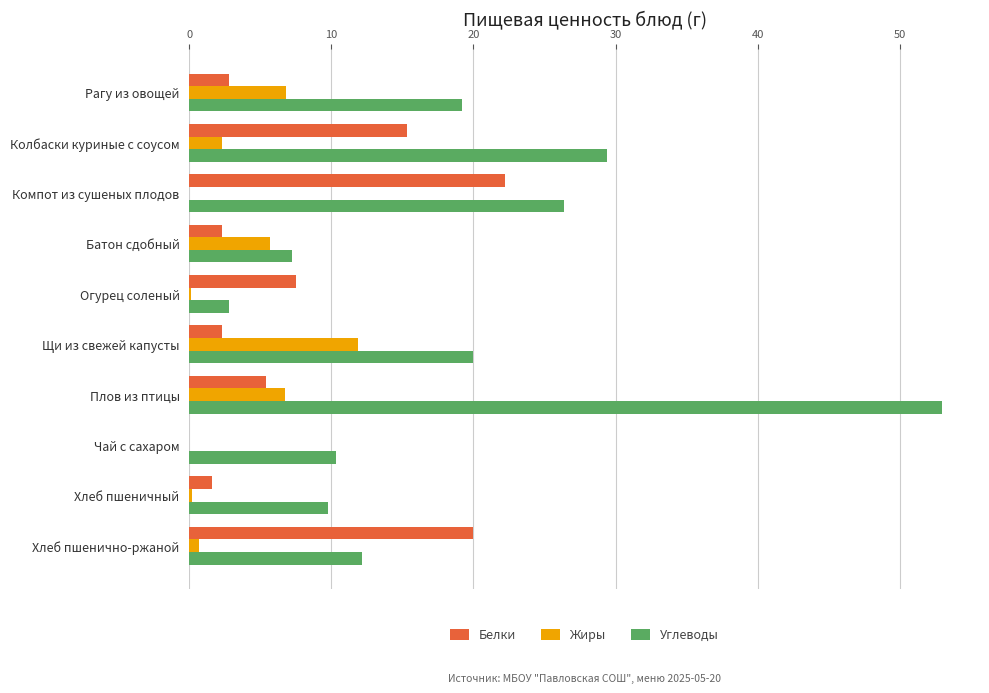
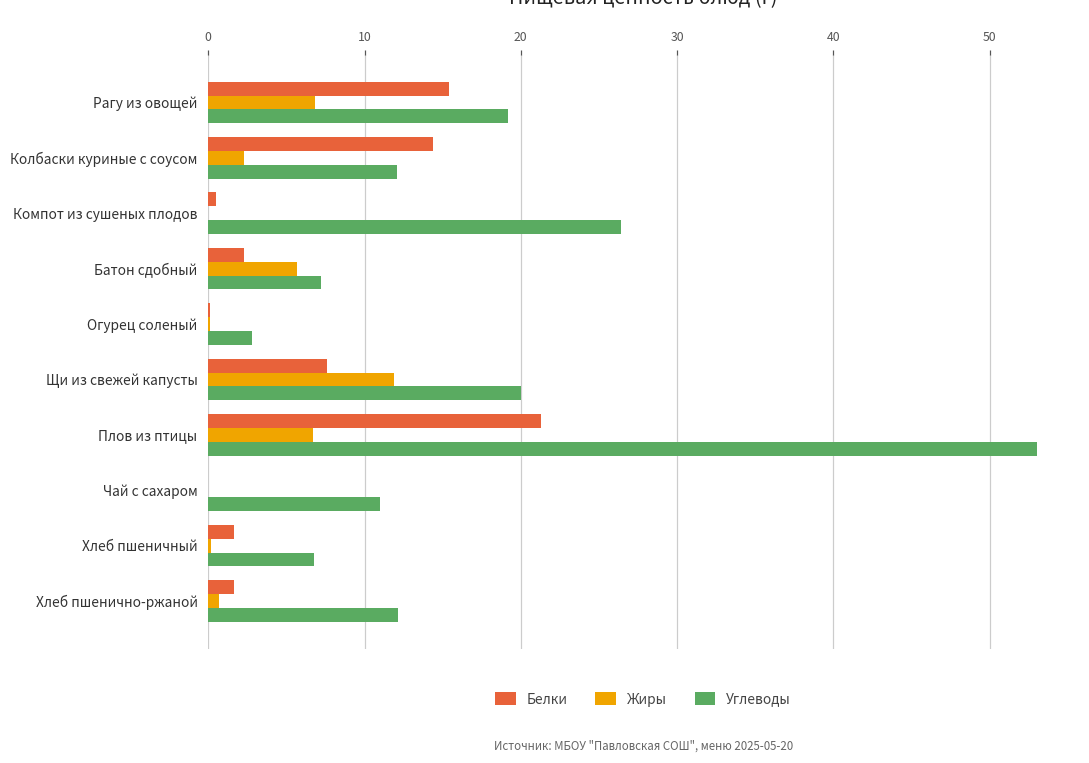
Белки, Рагу из овощей: 2.8 -> 15.4
Белки, Колбаски куриные с соусом: 15.3 -> 14.4
Углеводы, Колбаски куриные с соусом: 29.4 -> 12.1
Белки, Компот из сушеных плодов: 22.2 -> 0.5
Белки, Огурец соленый: 7.5 -> 0.1
Белки, Щи из свежей капусты: 2.3 -> 7.6
Белки, Плов из птицы: 5.4 -> 21.3
Углеводы, Чай с сахаром: 10.3 -> 11.0
Углеводы, Хлеб пшеничный: 9.8 -> 6.8
Белки, Хлеб пшенично-ржаной: 19.9 -> 1.6
